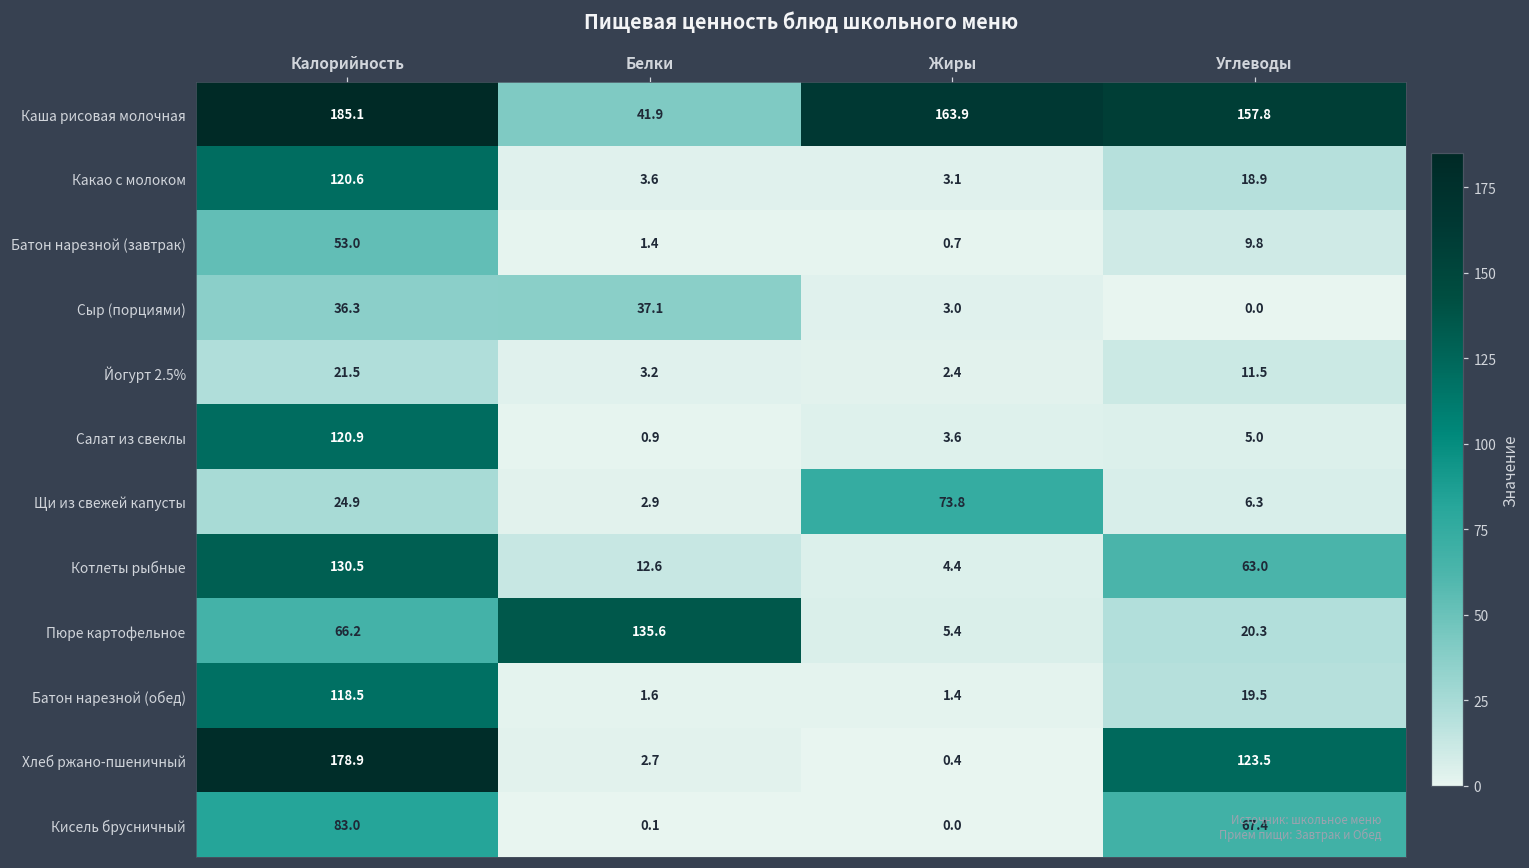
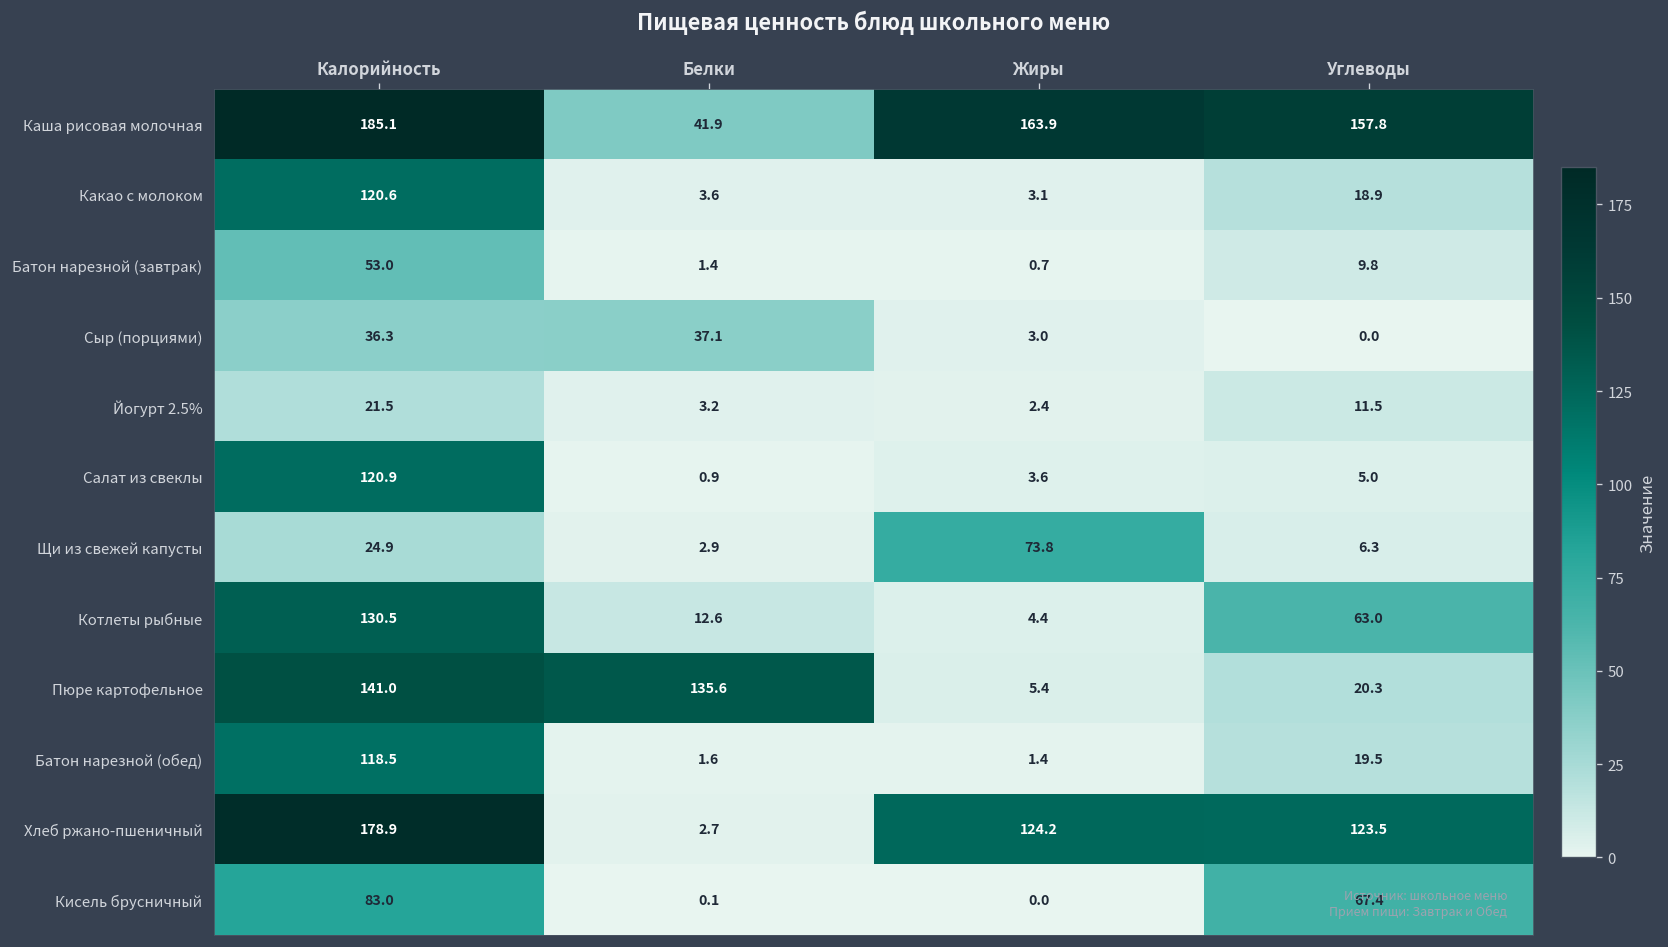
Пюре картофельное, Калорийность: 66.2 -> 141.0
Хлеб ржано-пшеничный, Жиры: 0.4 -> 124.2
